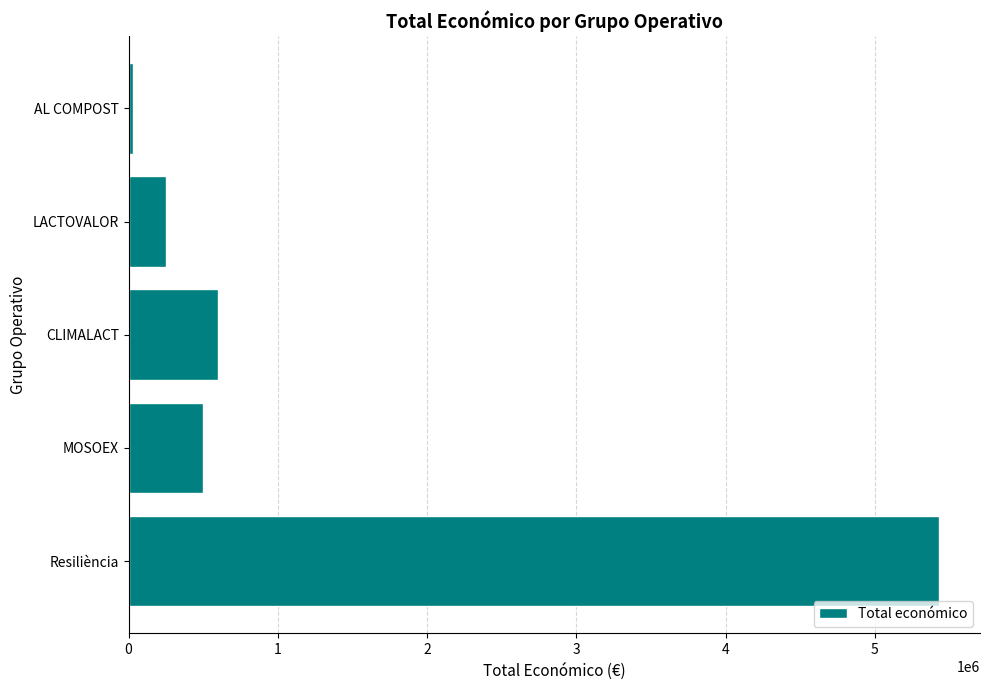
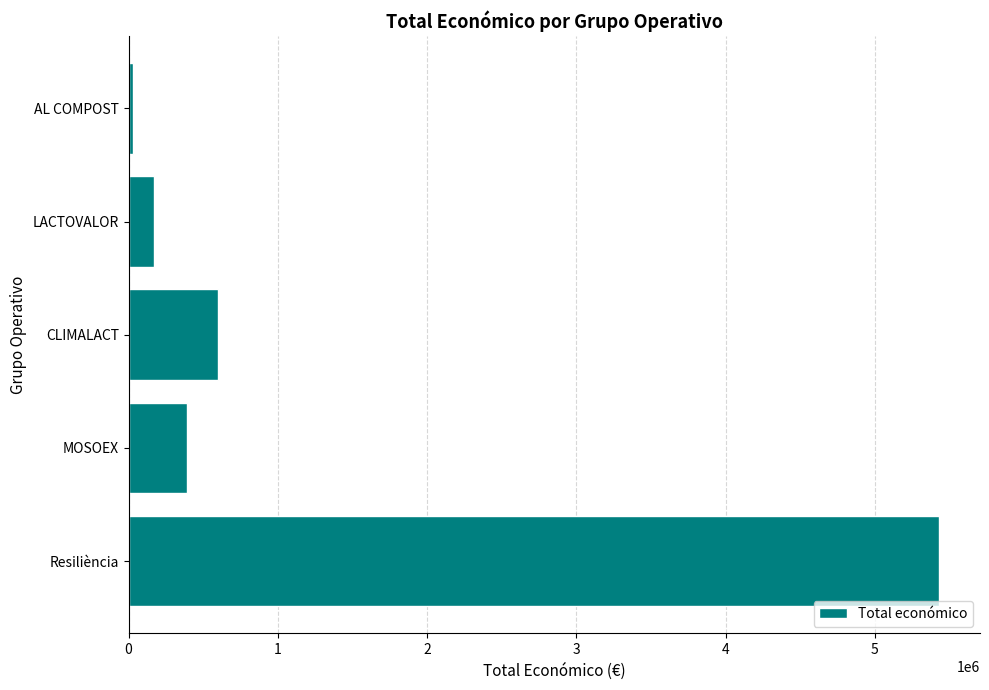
LACTOVALOR: 250000 -> 170000
MOSOEX: 500000 -> 390000
